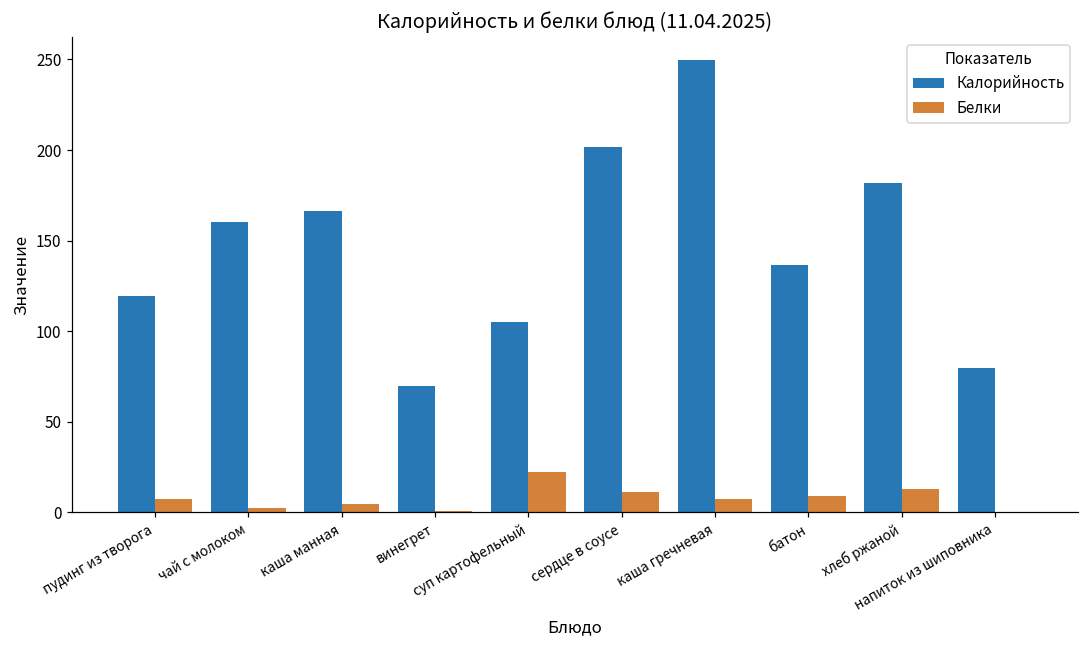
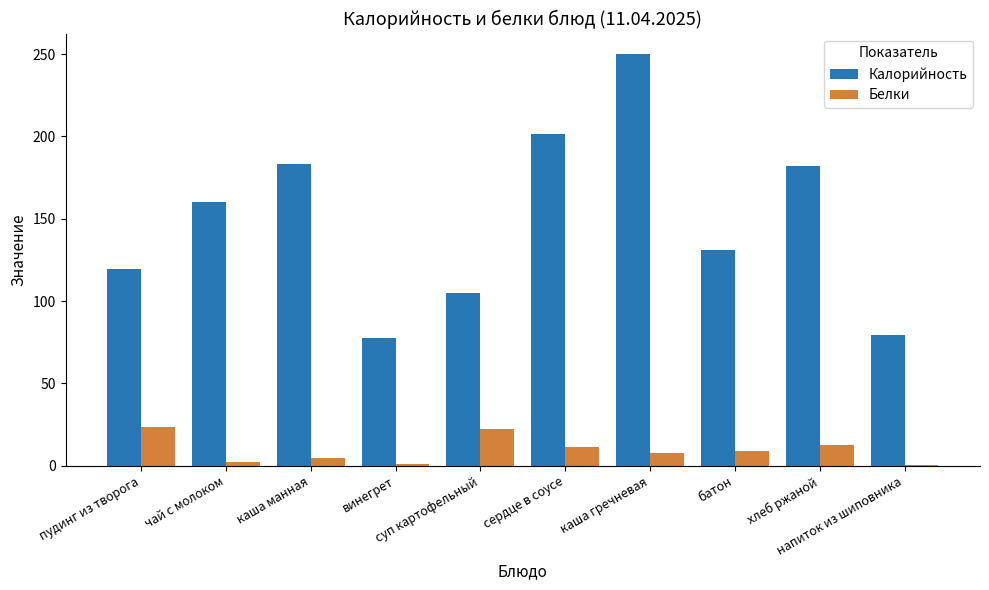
Белки, пудинг из творога: 7 -> 24
Калорийность, каша манная: 166 -> 183
Калорийность, винегрет: 70 -> 78
Калорийность, батон: 136 -> 131
